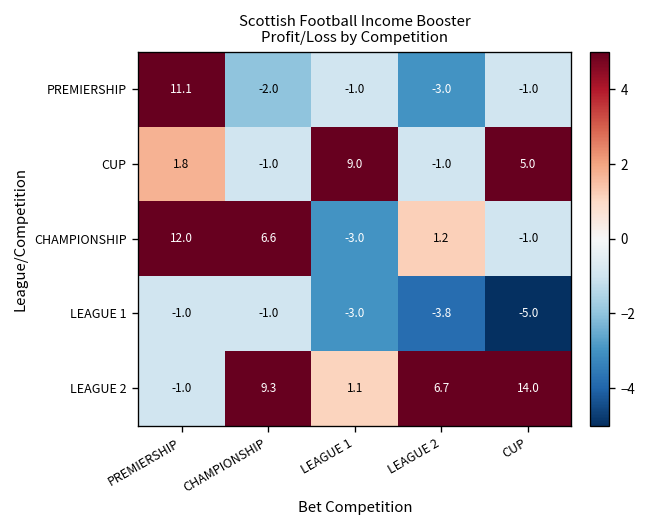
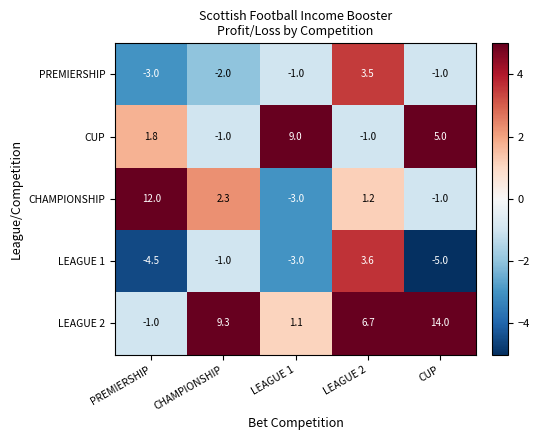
PREMIERSHIP, PREMIERSHIP: 11.1 -> -3.0
PREMIERSHIP, LEAGUE 2: -3.0 -> 3.5
CHAMPIONSHIP, CHAMPIONSHIP: 6.6 -> 2.3
LEAGUE 1, PREMIERSHIP: -1.0 -> -4.5
LEAGUE 1, LEAGUE 2: -3.8 -> 3.6
